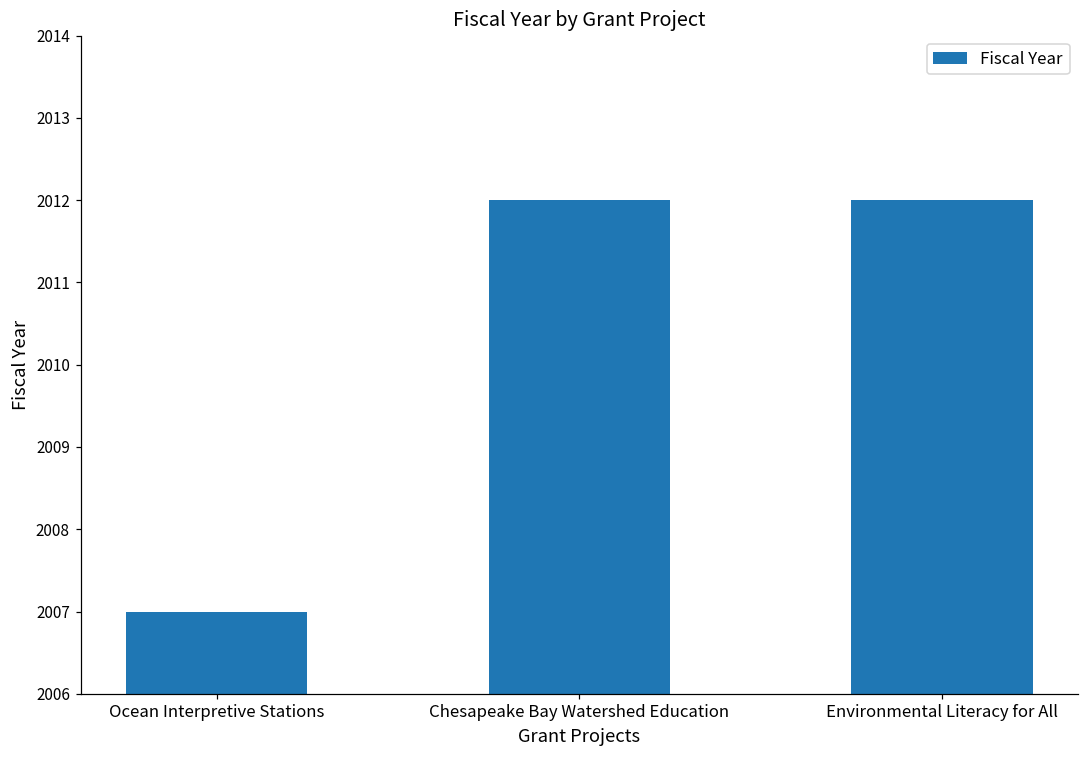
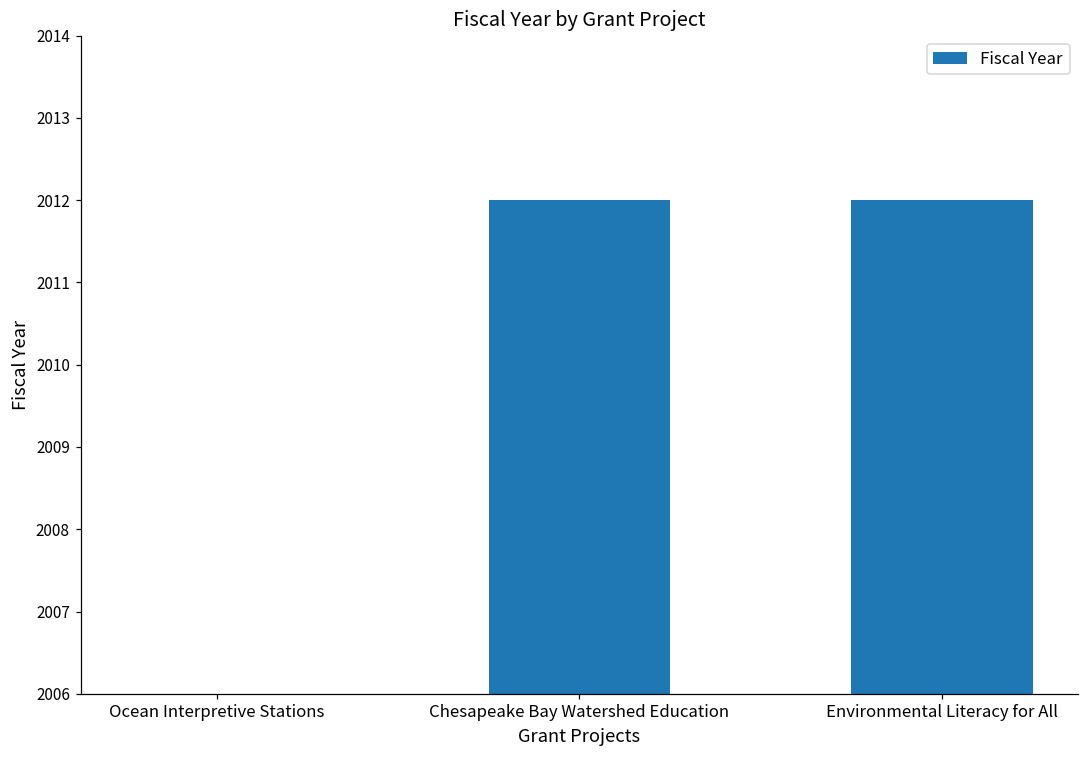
Ocean Interpretive Stations: 2007 -> 2006
